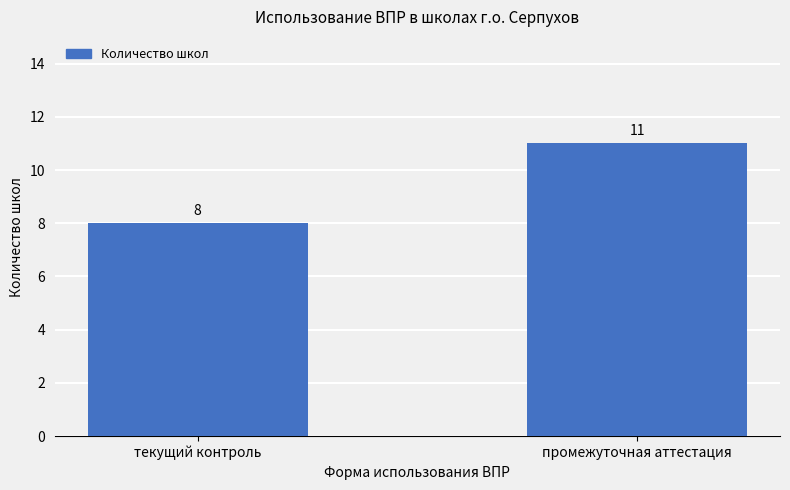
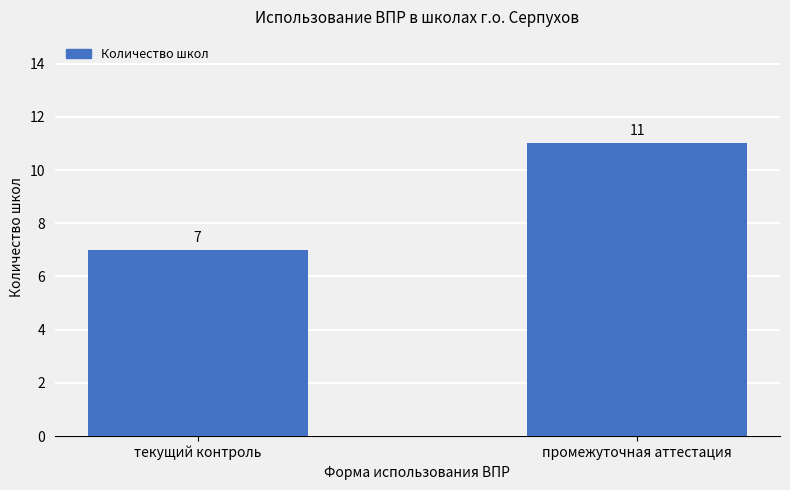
текущий контроль: 8 -> 7
